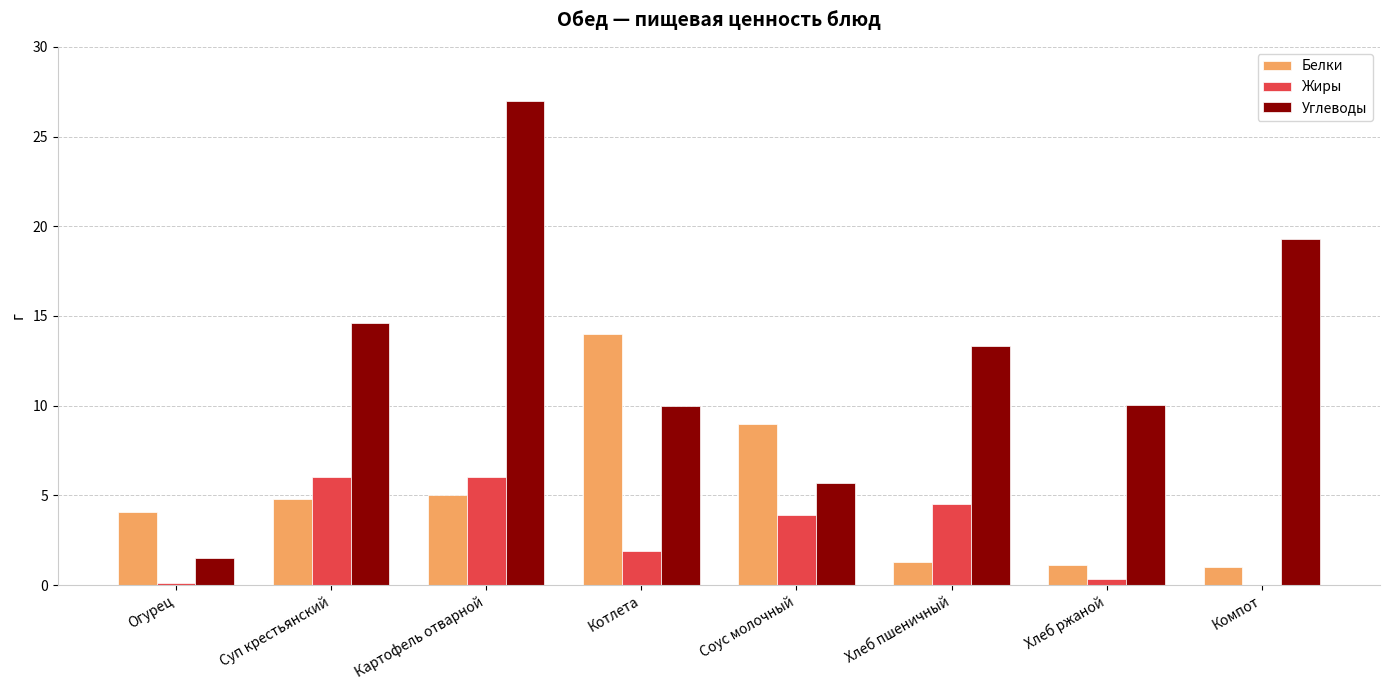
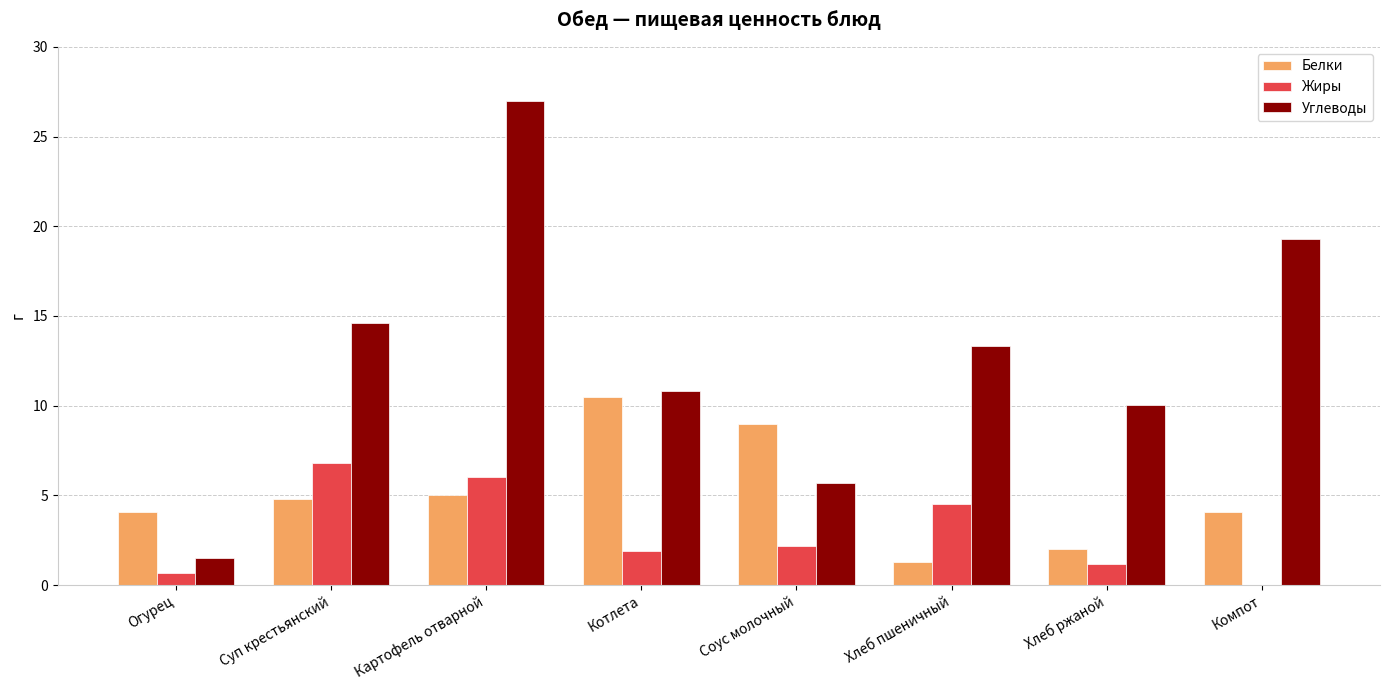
Жиры, Огурец: 0.1 -> 0.7
Жиры, Суп крестьянский: 6.0 -> 6.8
Белки, Котлета: 14.0 -> 10.5
Углеводы, Котлета: 10.0 -> 10.8
Жиры, Соус молочный: 3.9 -> 2.2
Белки, Хлеб ржаной: 1.1 -> 2.0
Жиры, Хлеб ржаной: 0.4 -> 1.2
Белки, Компот: 1.0 -> 4.1
